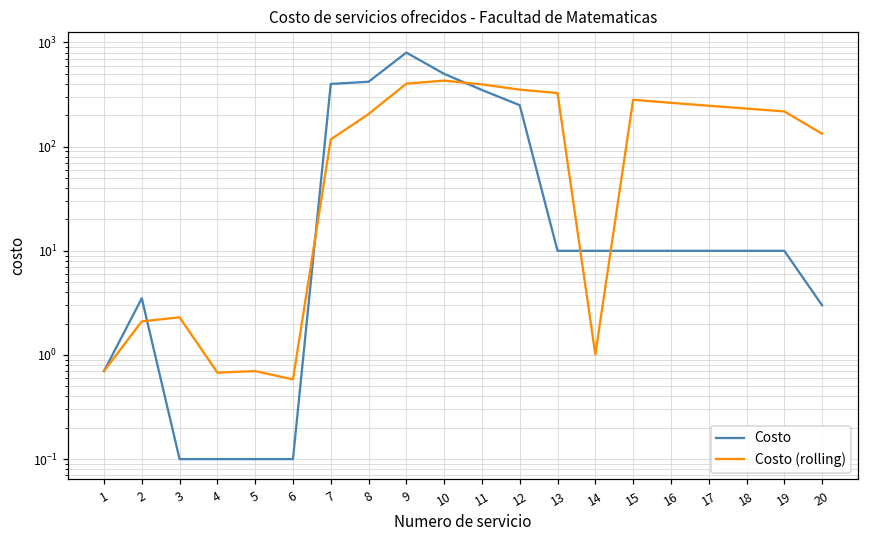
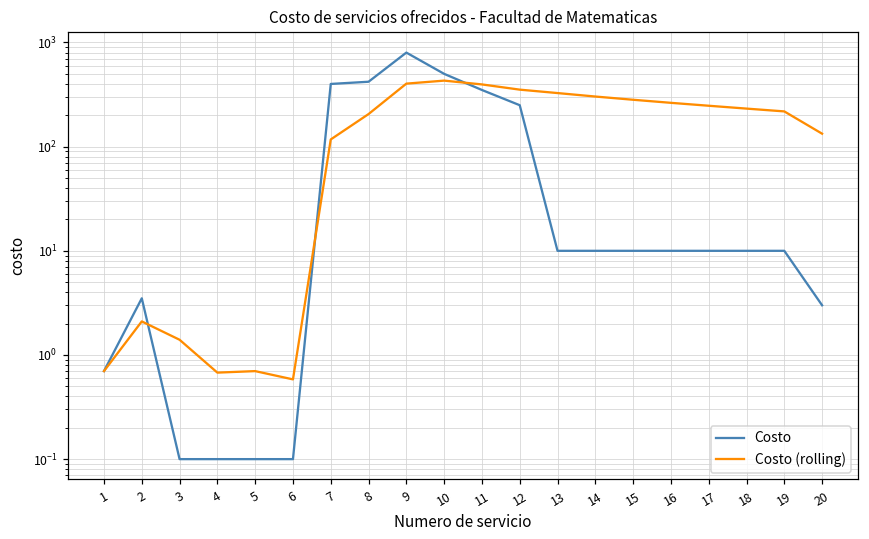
Costo (rolling), 3: 2.3 -> 1.4
Costo (rolling), 14: 1.0 -> 300
